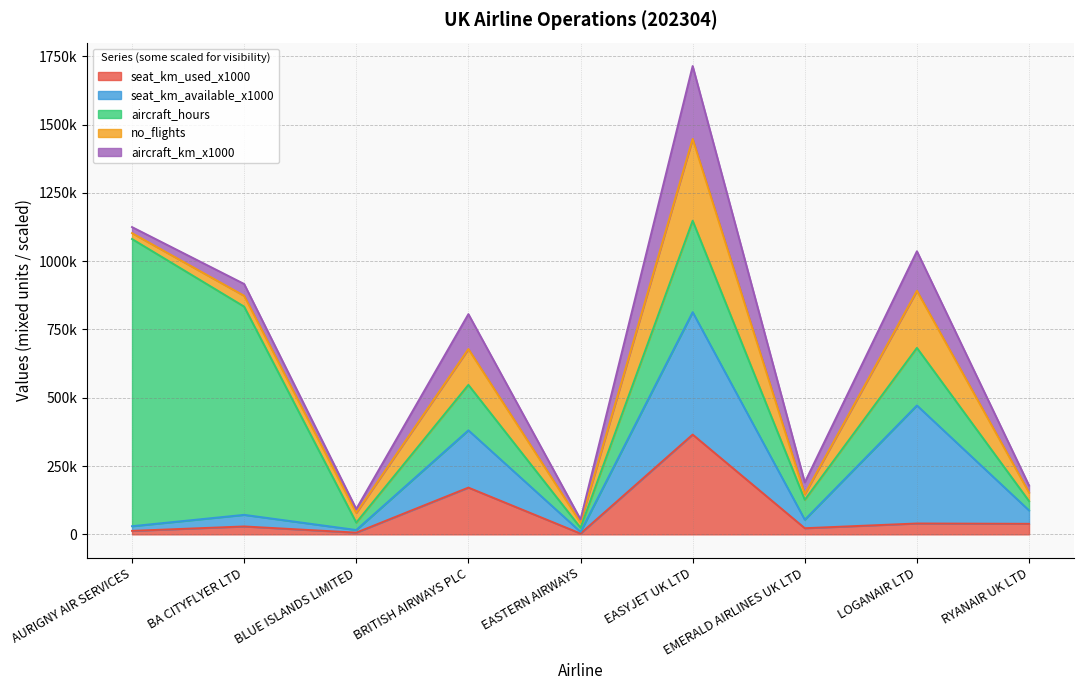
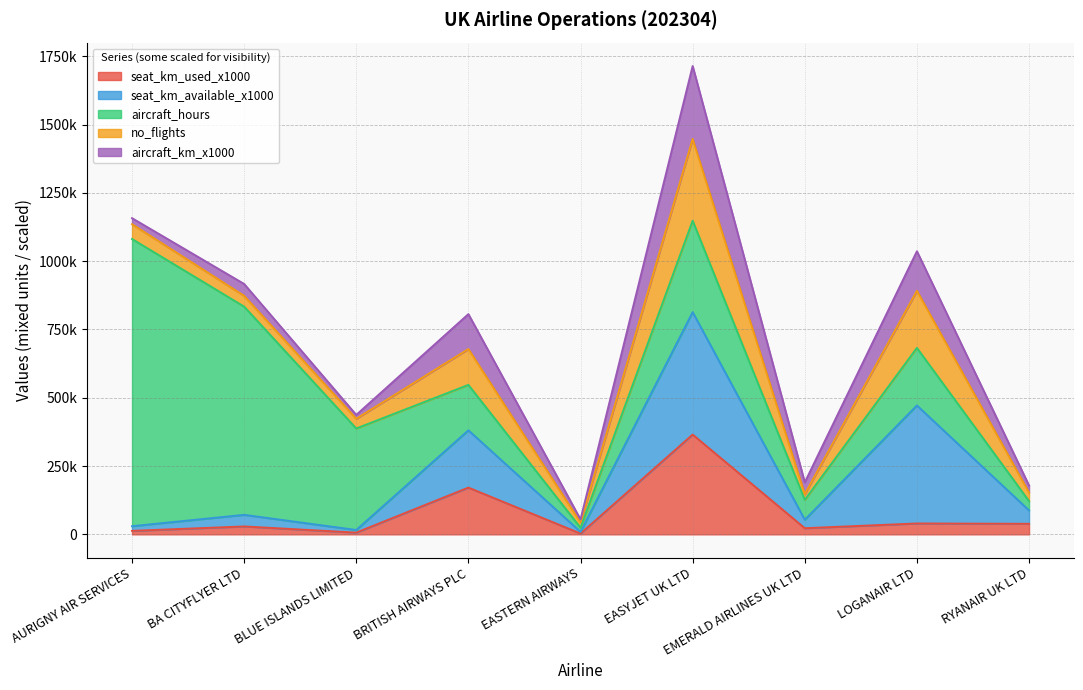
no_flights, AURIGNY AIR SERVICES: 20000 -> 50000
aircraft_hours, BLUE ISLANDS LIMITED: 30000 -> 370000
